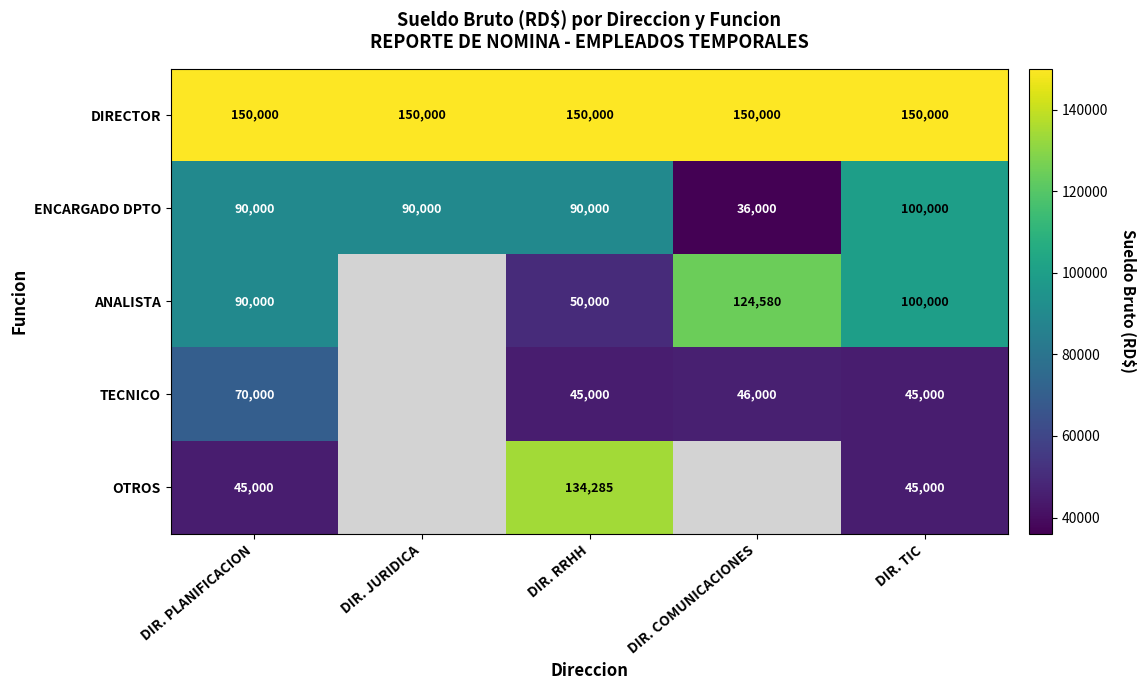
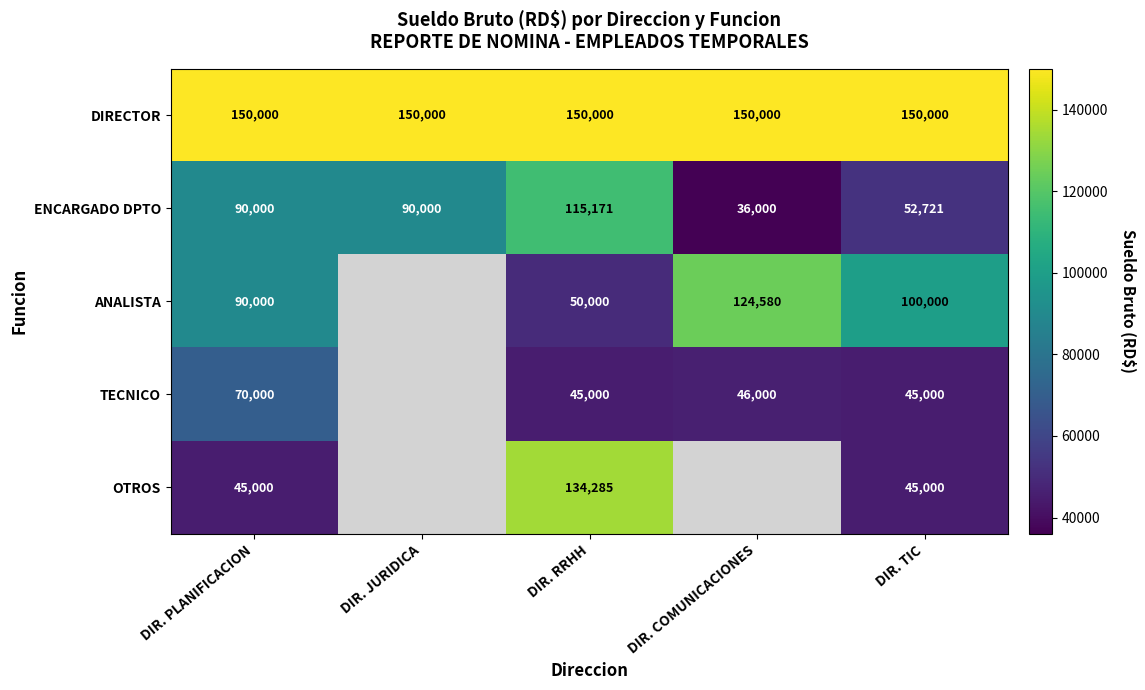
ENCARGADO DPTO, DIR. RRHH: 90,000 -> 115,171
ENCARGADO DPTO, DIR. TIC: 100,000 -> 52,721
